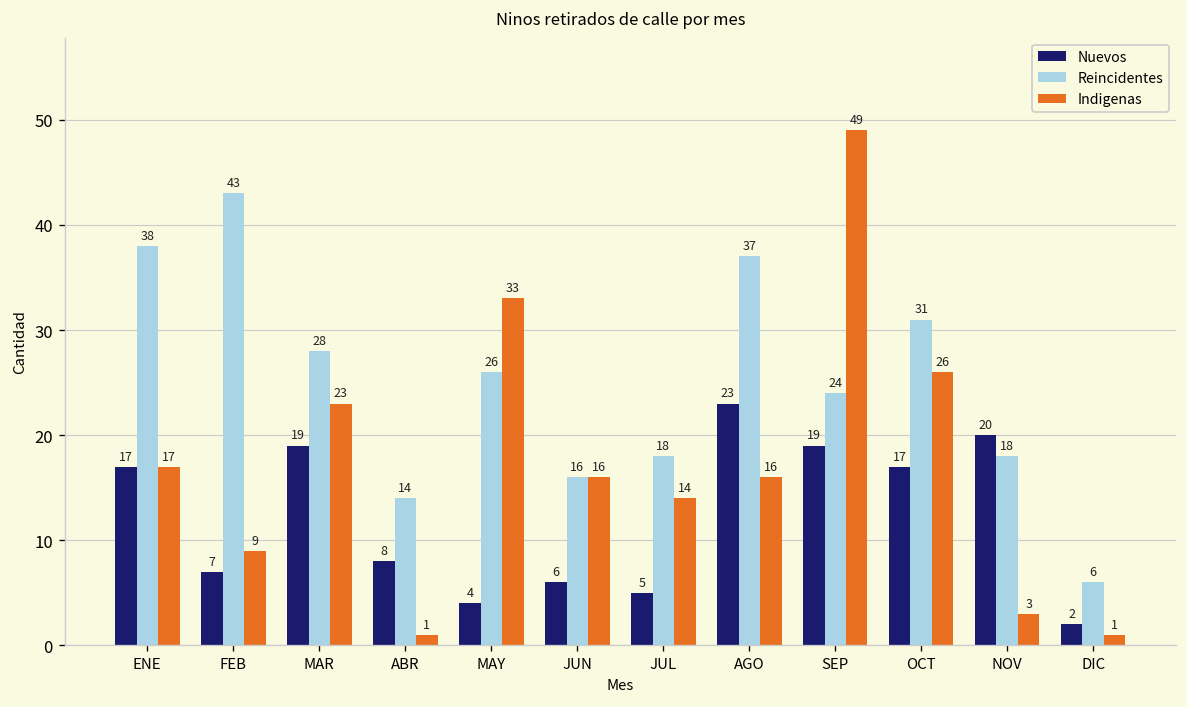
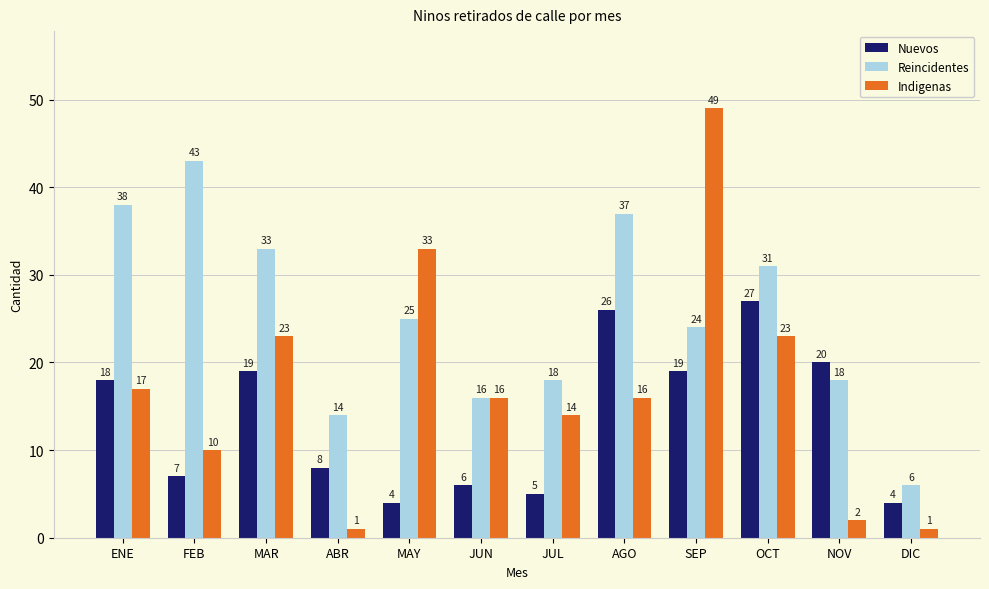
Nuevos, ENE: 17 -> 18
Indigenas, FEB: 9 -> 10
Reincidentes, MAR: 28 -> 33
Reincidentes, MAY: 26 -> 25
Nuevos, AGO: 23 -> 26
Nuevos, OCT: 17 -> 27
Indigenas, OCT: 26 -> 23
Indigenas, NOV: 3 -> 2
Nuevos, DIC: 2 -> 4
